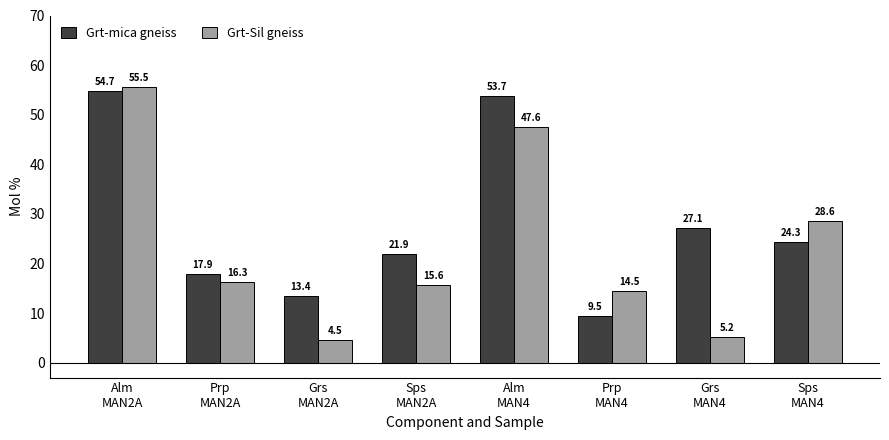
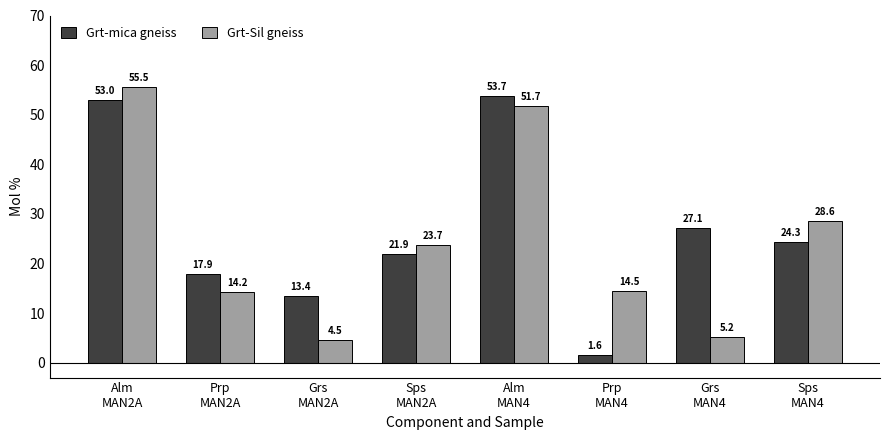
Grt-mica gneiss, Alm MAN2A: 54.7 -> 53.0
Grt-Sil gneiss, Prp MAN2A: 16.3 -> 14.2
Grt-Sil gneiss, Sps MAN2A: 15.6 -> 23.7
Grt-Sil gneiss, Alm MAN4: 47.6 -> 51.7
Grt-mica gneiss, Prp MAN4: 9.5 -> 1.6
